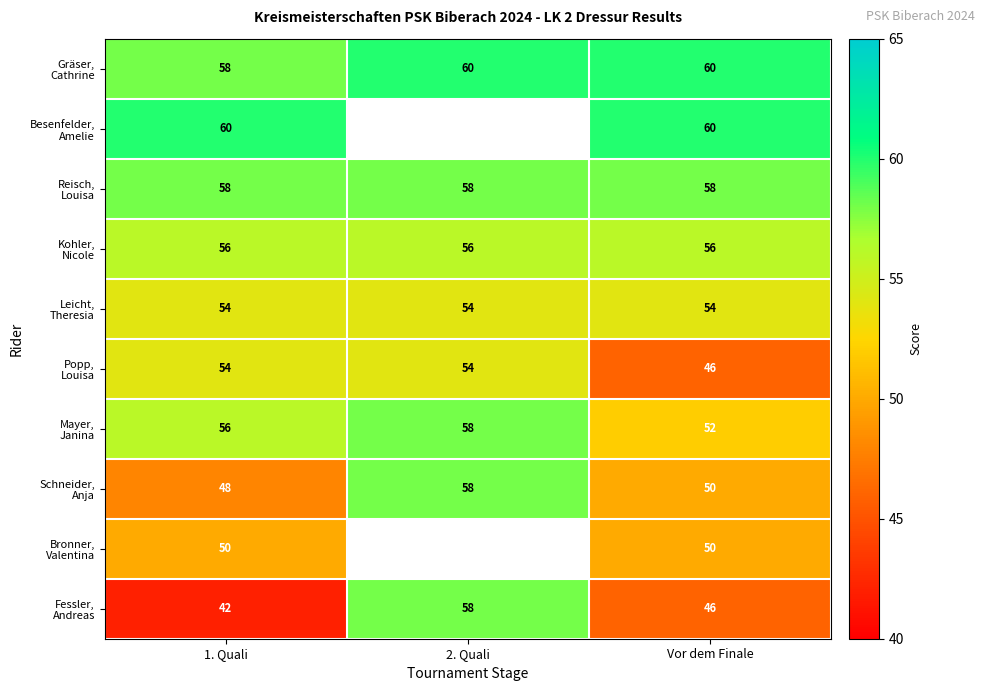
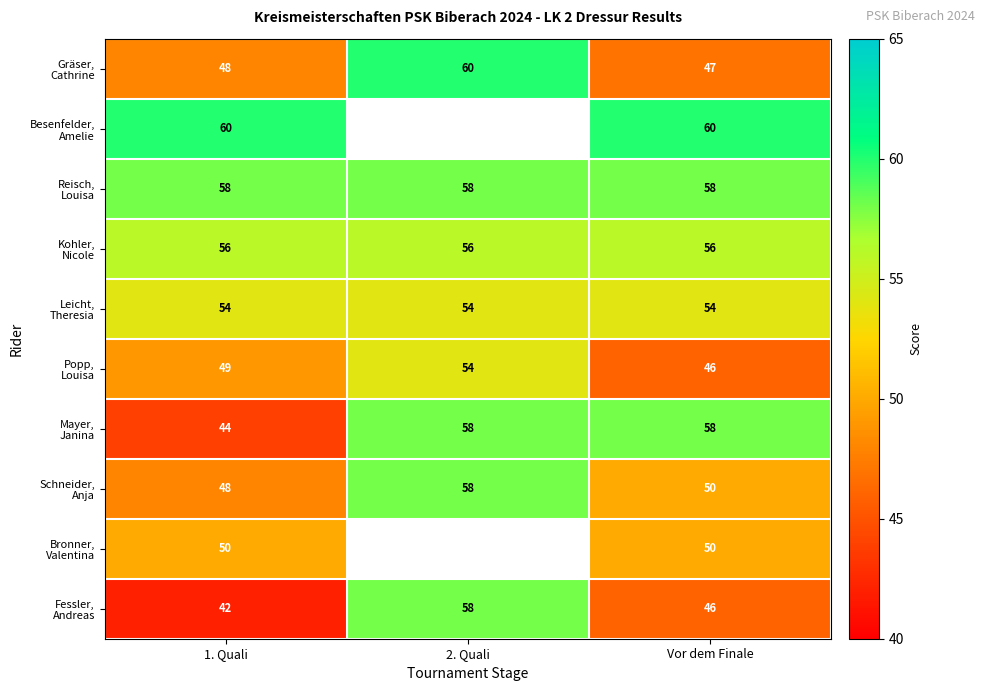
Gräser, Cathrine, 1. Quali: 58 -> 48
Gräser, Cathrine, Vor dem Finale: 60 -> 47
Popp, Louisa, 1. Quali: 54 -> 49
Mayer, Janina, 1. Quali: 56 -> 44
Mayer, Janina, Vor dem Finale: 52 -> 58
